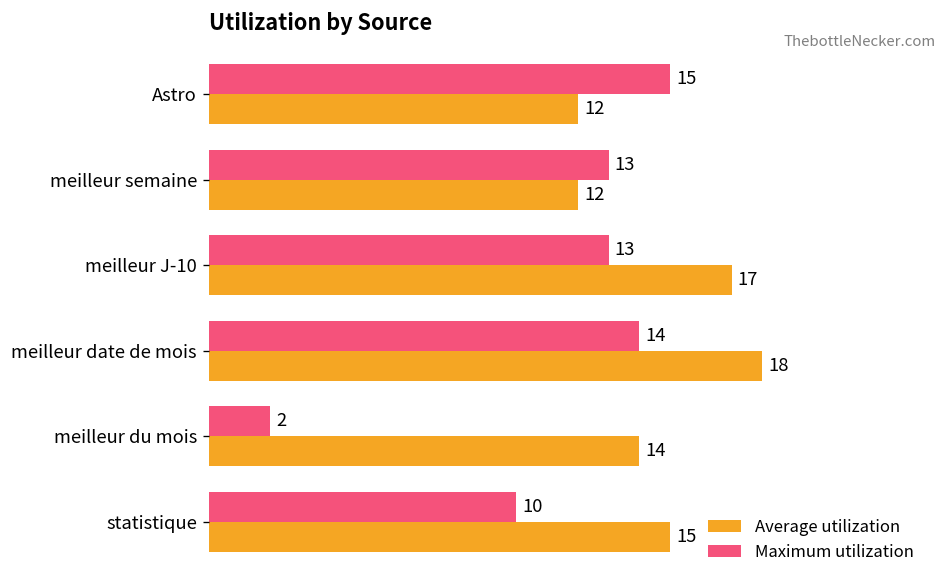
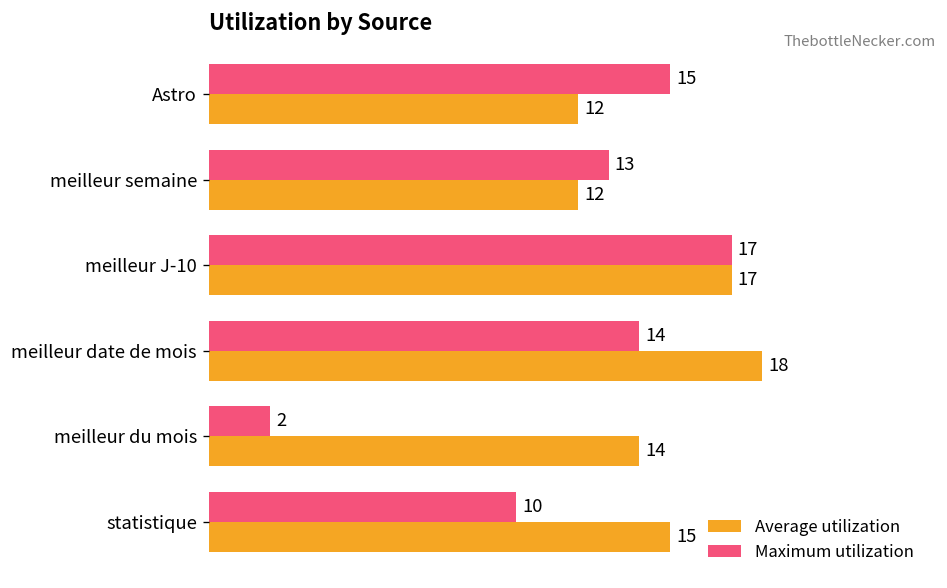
Maximum utilization, meilleur J-10: 13 -> 17
